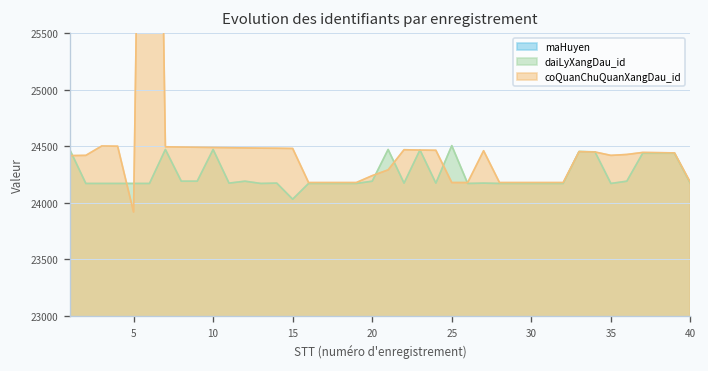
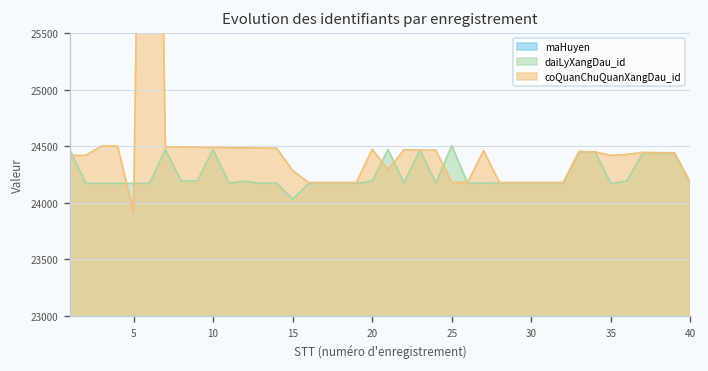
coQuanChuQuanXangDau_id, 15: 24500 -> 24300
coQuanChuQuanXangDau_id, 20: 24200 -> 24500
